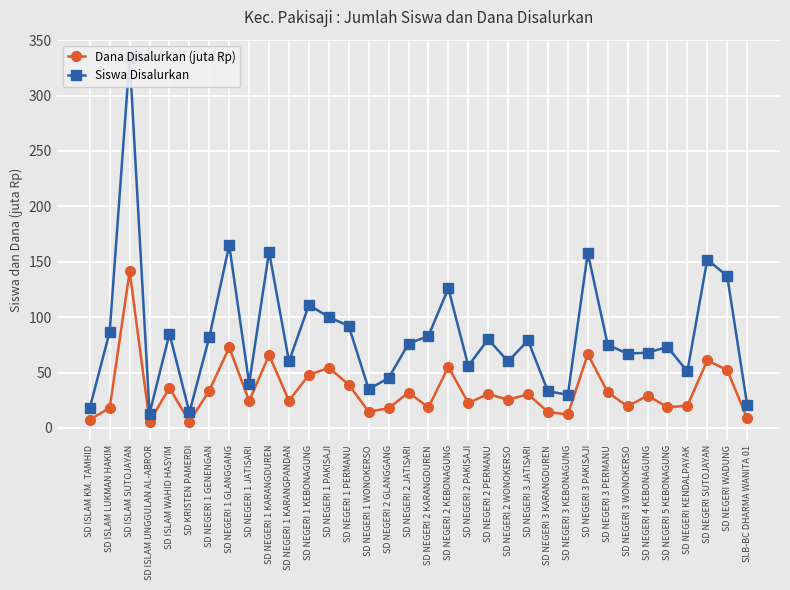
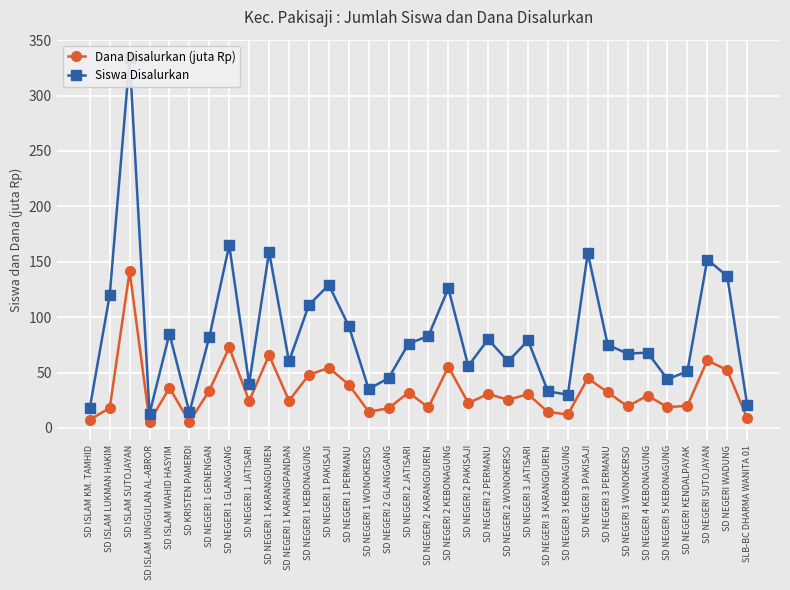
Siswa Disalurkan, SD ISLAM LUKMAN HAKIM: 87 -> 120
Siswa Disalurkan, SD NEGERI 1 PAKISAJI: 100 -> 129
Dana Disalurkan (juta Rp), SD NEGERI 3 PAKISAJI: 67 -> 45
Siswa Disalurkan, SD NEGERI 5 KEBONAGUNG: 73 -> 44
